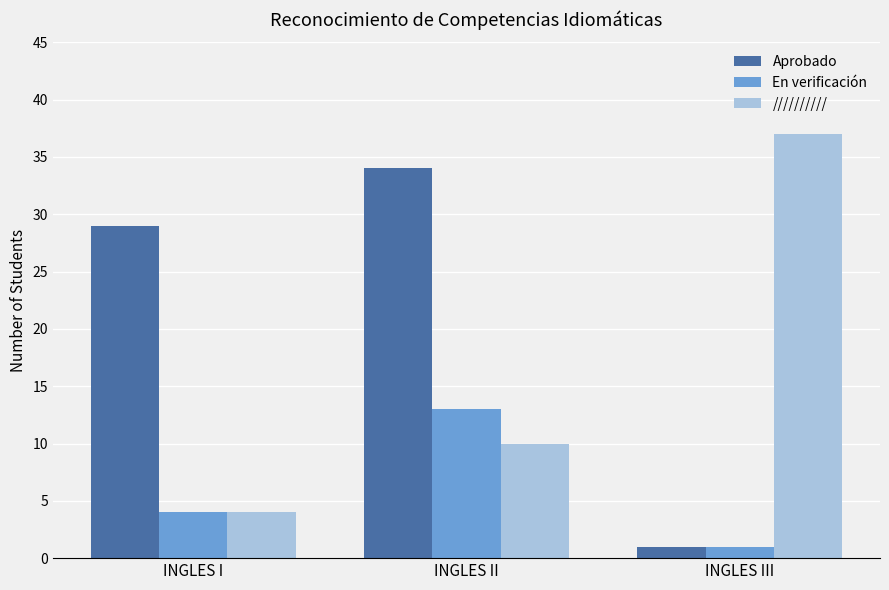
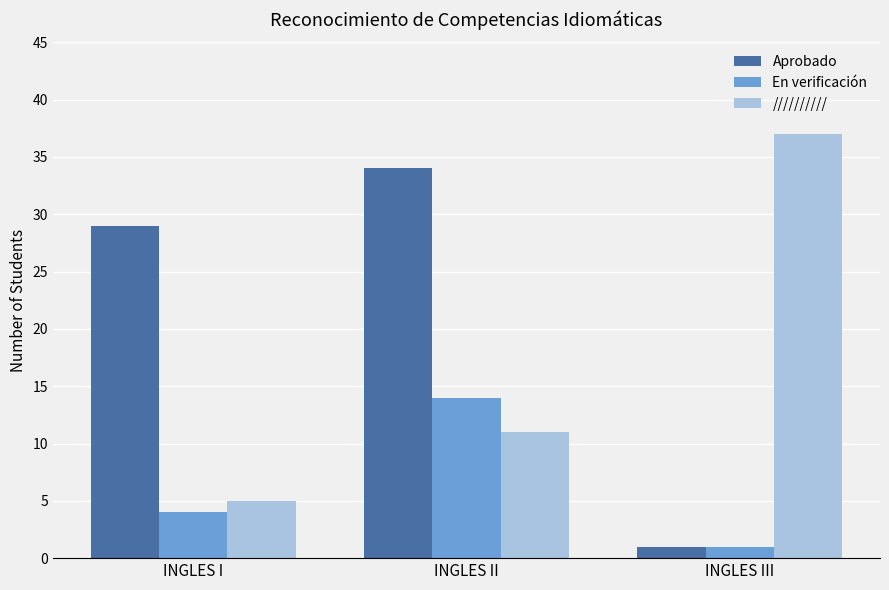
//////////, INGLES I: 4 -> 5
En verificación, INGLES II: 13 -> 14
//////////, INGLES II: 10 -> 11
